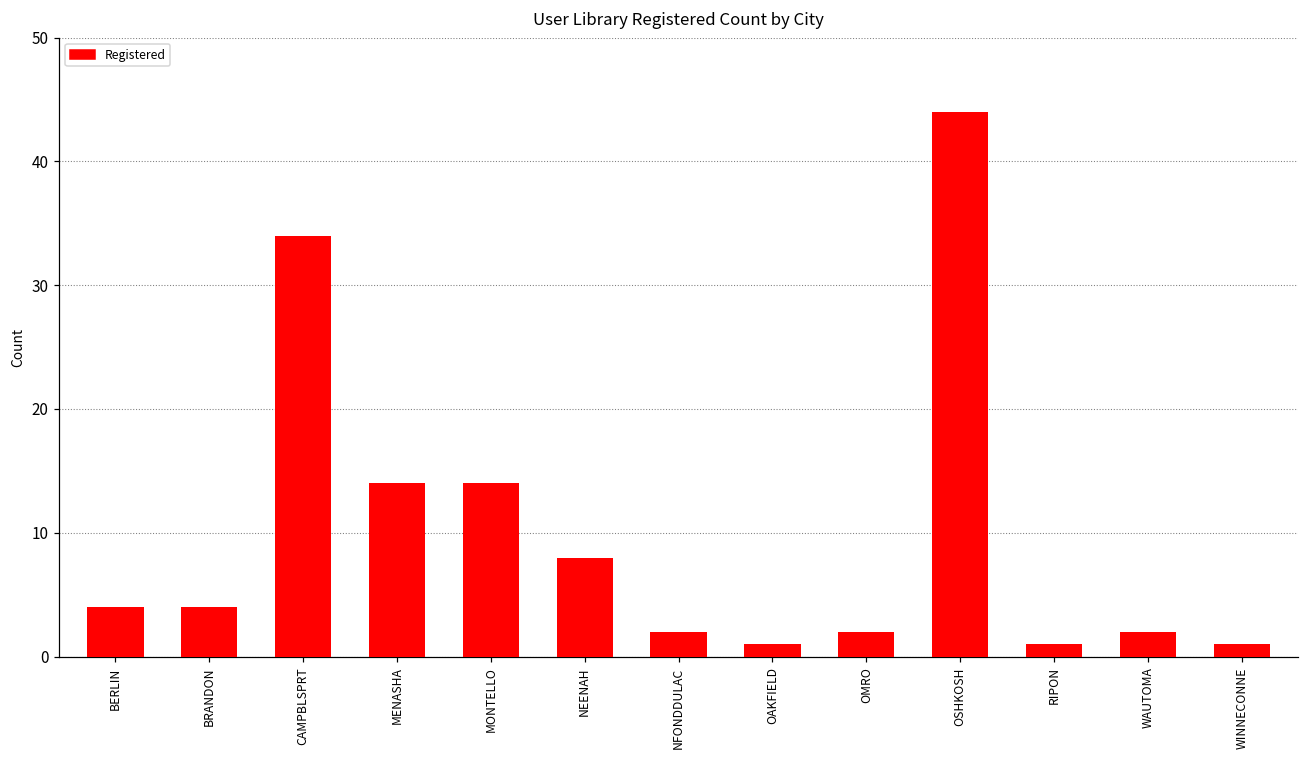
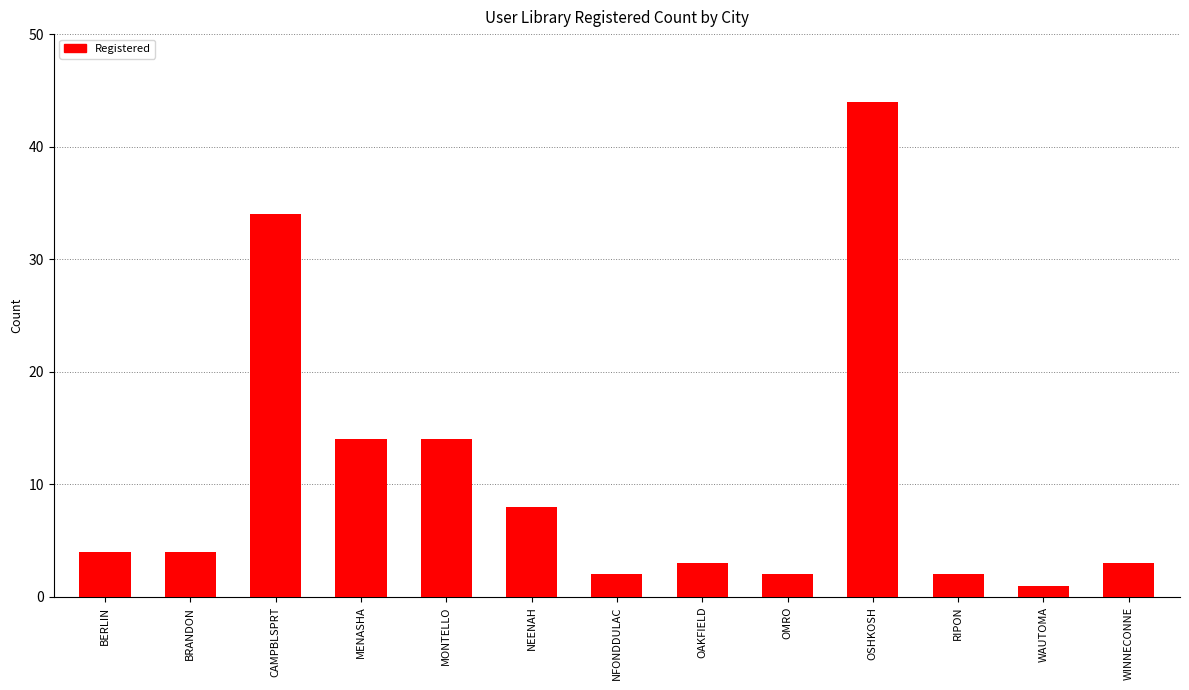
OAKFIELD: 1 -> 3
RIPON: 1 -> 2
WAUTOMA: 2 -> 1
WINNECONNE: 1 -> 3
